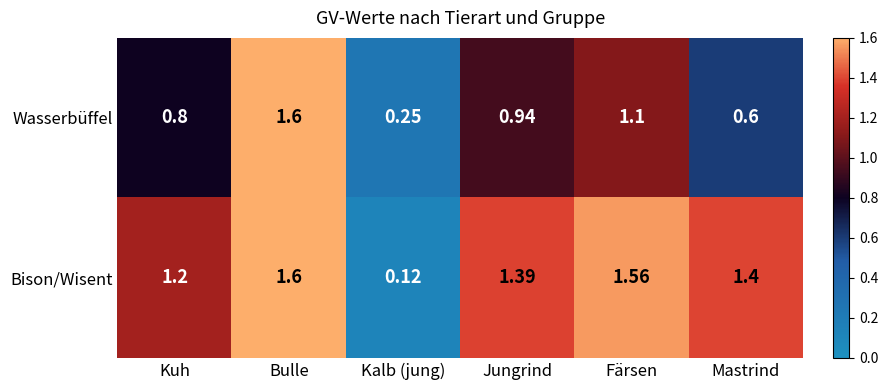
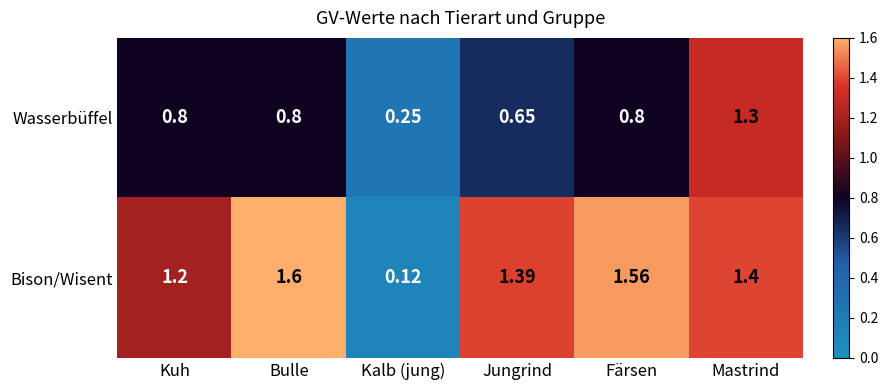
Wasserbüffel, Bulle: 1.6 -> 0.8
Wasserbüffel, Jungrind: 0.94 -> 0.65
Wasserbüffel, Färsen: 1.1 -> 0.8
Wasserbüffel, Mastrind: 0.6 -> 1.3
